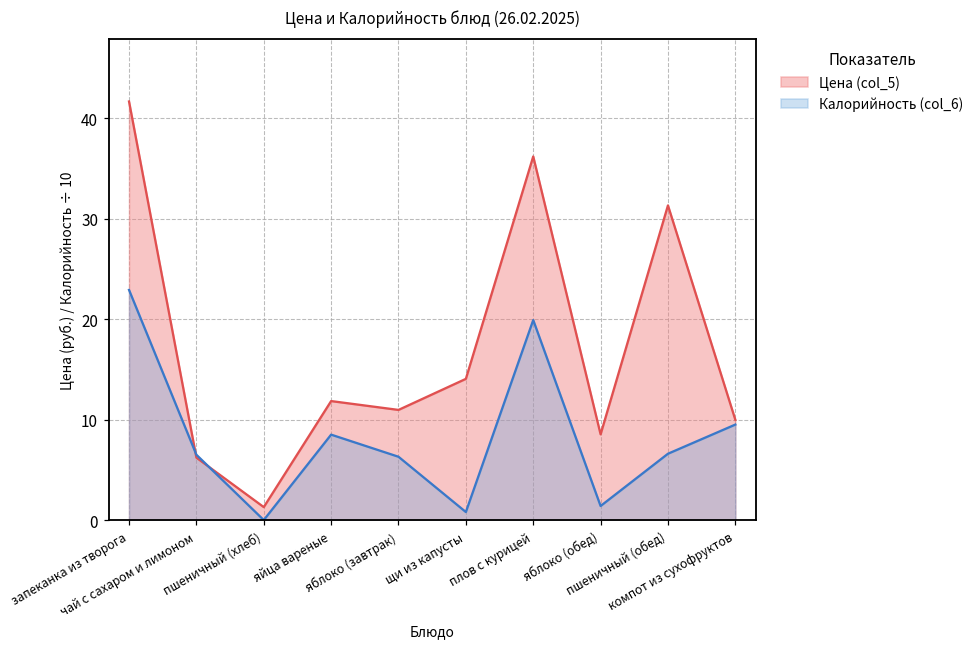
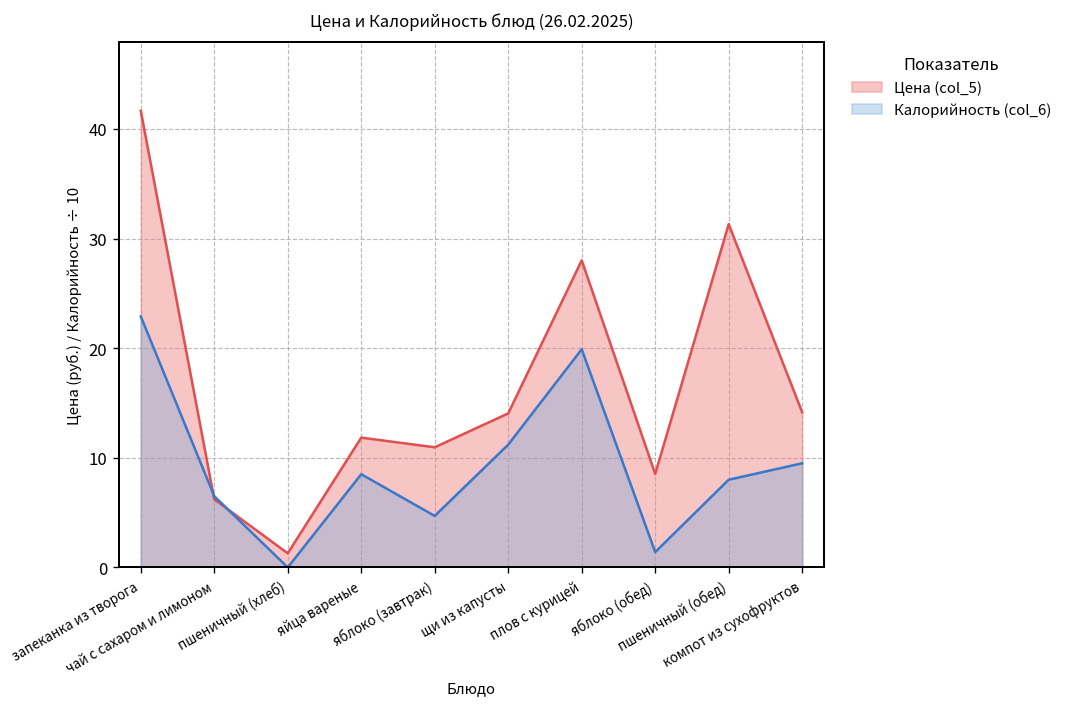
Калорийность (col_6), яблоко (завтрак): 6 -> 5
Калорийность (col_6), щи из капусты: 1 -> 11
Цена (col_5), плов с курицей: 36 -> 28
Калорийность (col_6), пшеничный (обед): 7 -> 8
Цена (col_5), компот из сухофруктов: 10 -> 14
